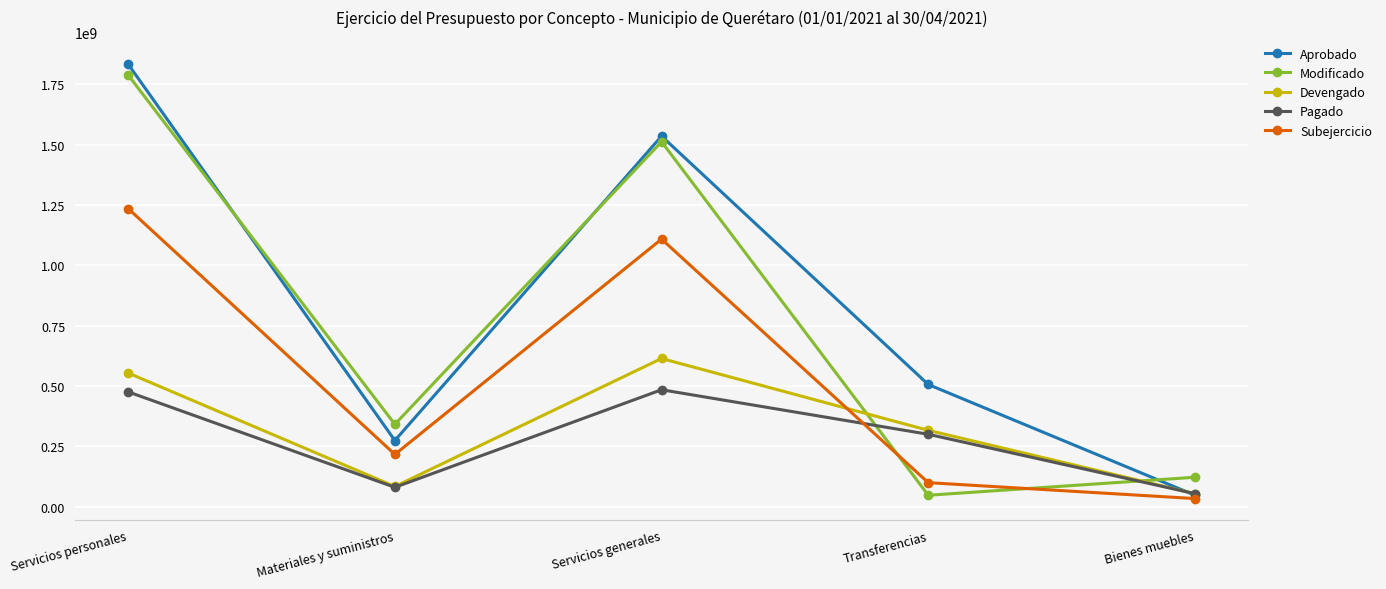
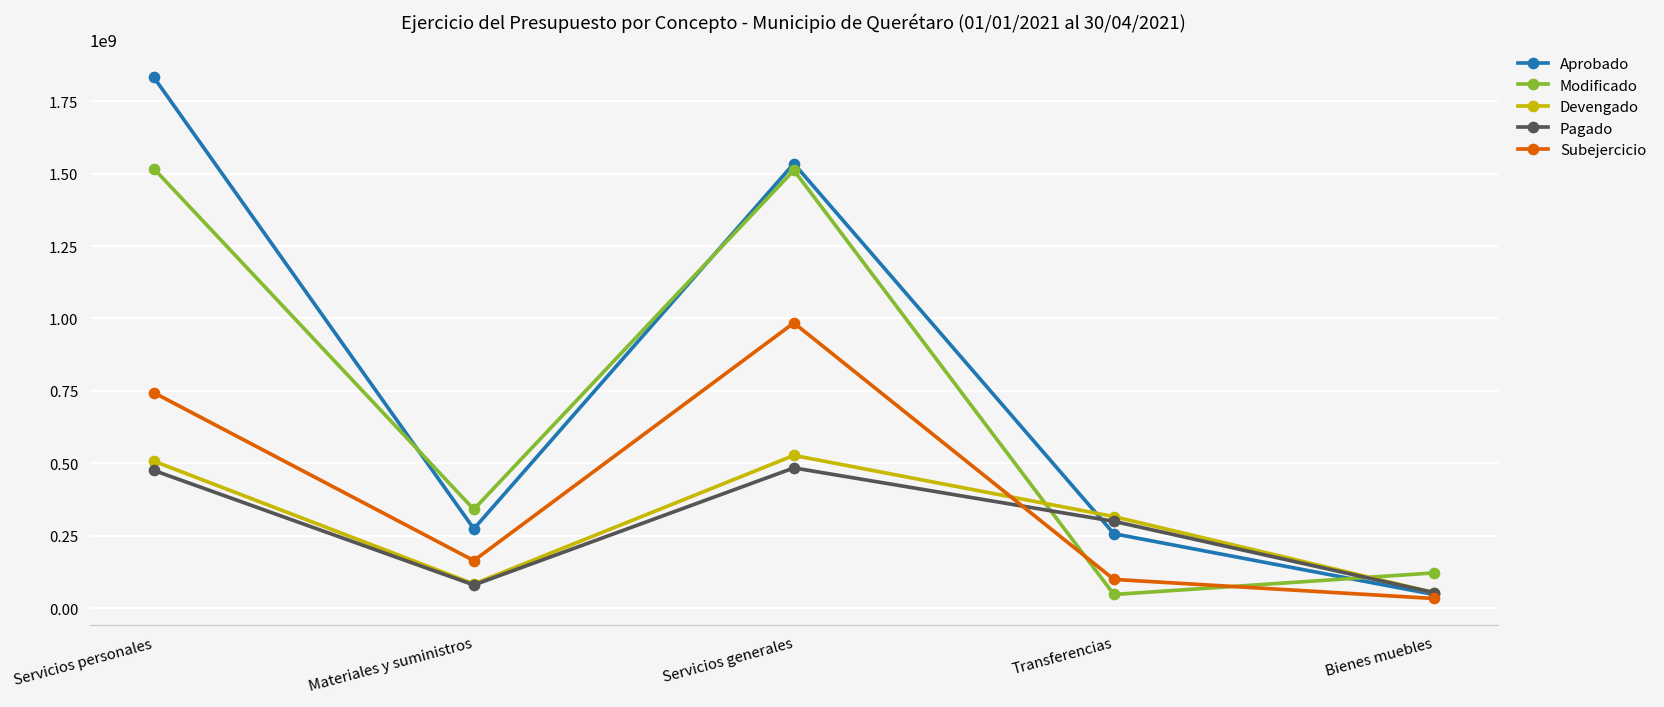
Modificado, Servicios personales: 1790000000 -> 1520000000
Devengado, Servicios personales: 550000000 -> 510000000
Subejercicio, Servicios personales: 1230000000 -> 740000000
Subejercicio, Materiales y suministros: 220000000 -> 160000000
Devengado, Servicios generales: 610000000 -> 530000000
Subejercicio, Servicios generales: 1110000000 -> 980000000
Aprobado, Transferencias: 510000000 -> 260000000
